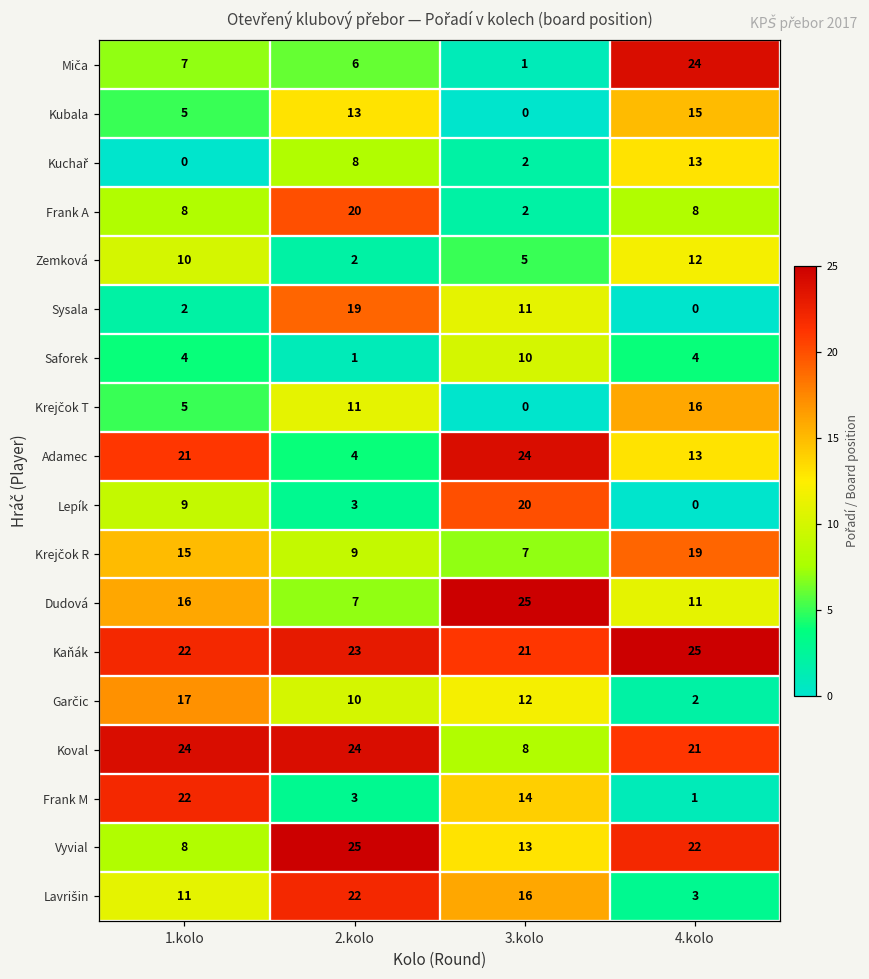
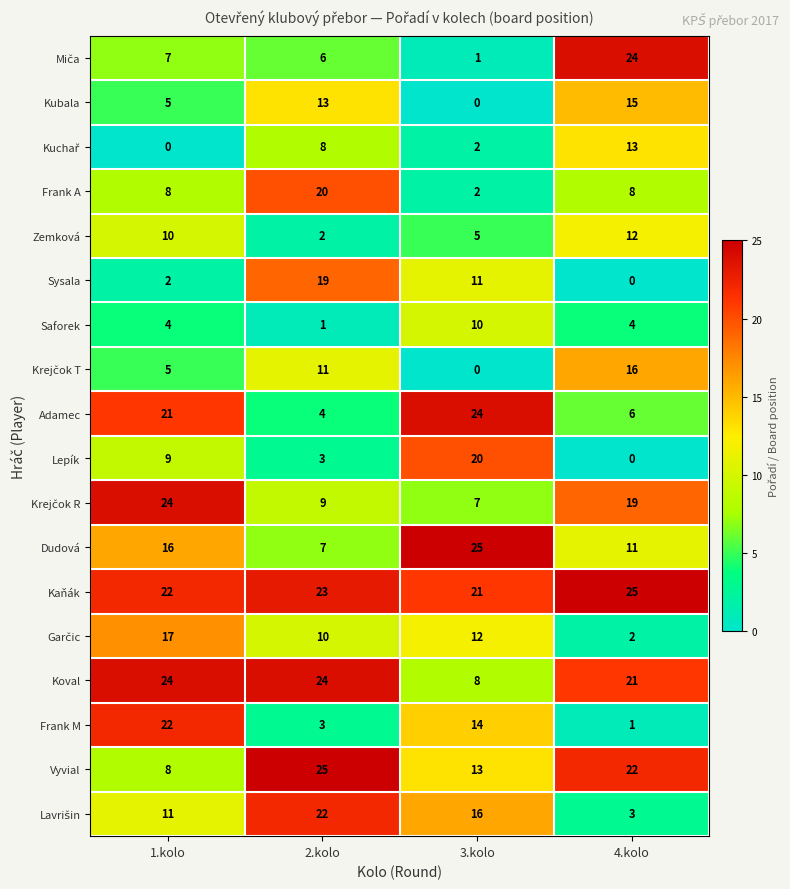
Adamec, 4.kolo: 13 -> 6
Krejčok R, 1.kolo: 15 -> 24
